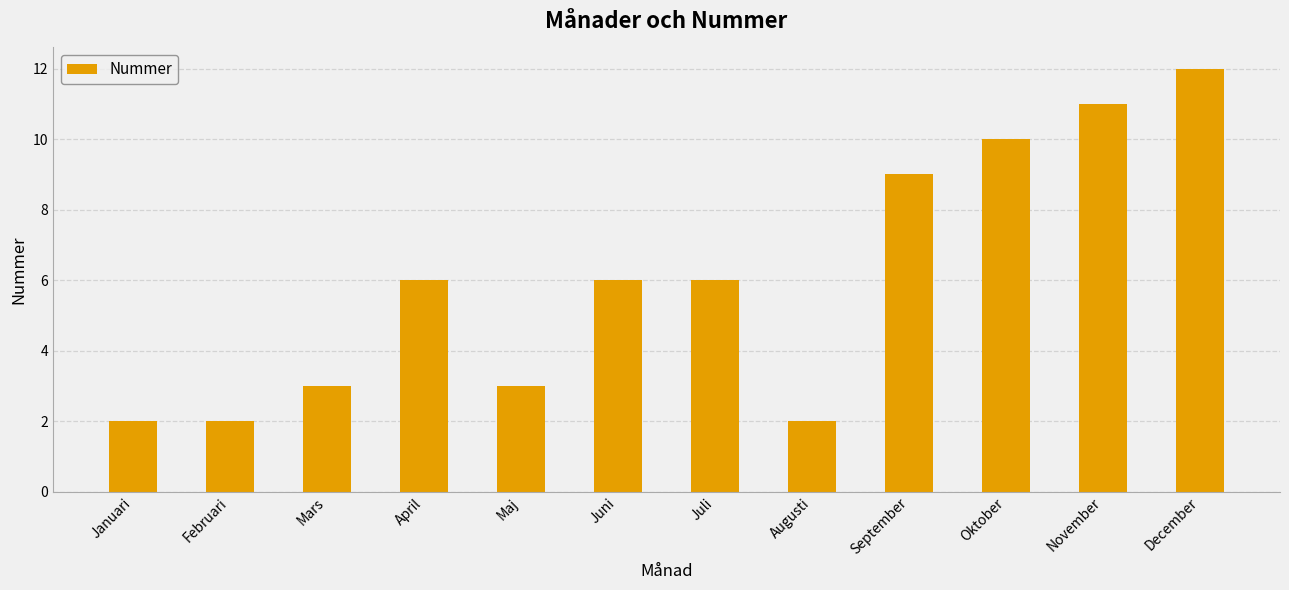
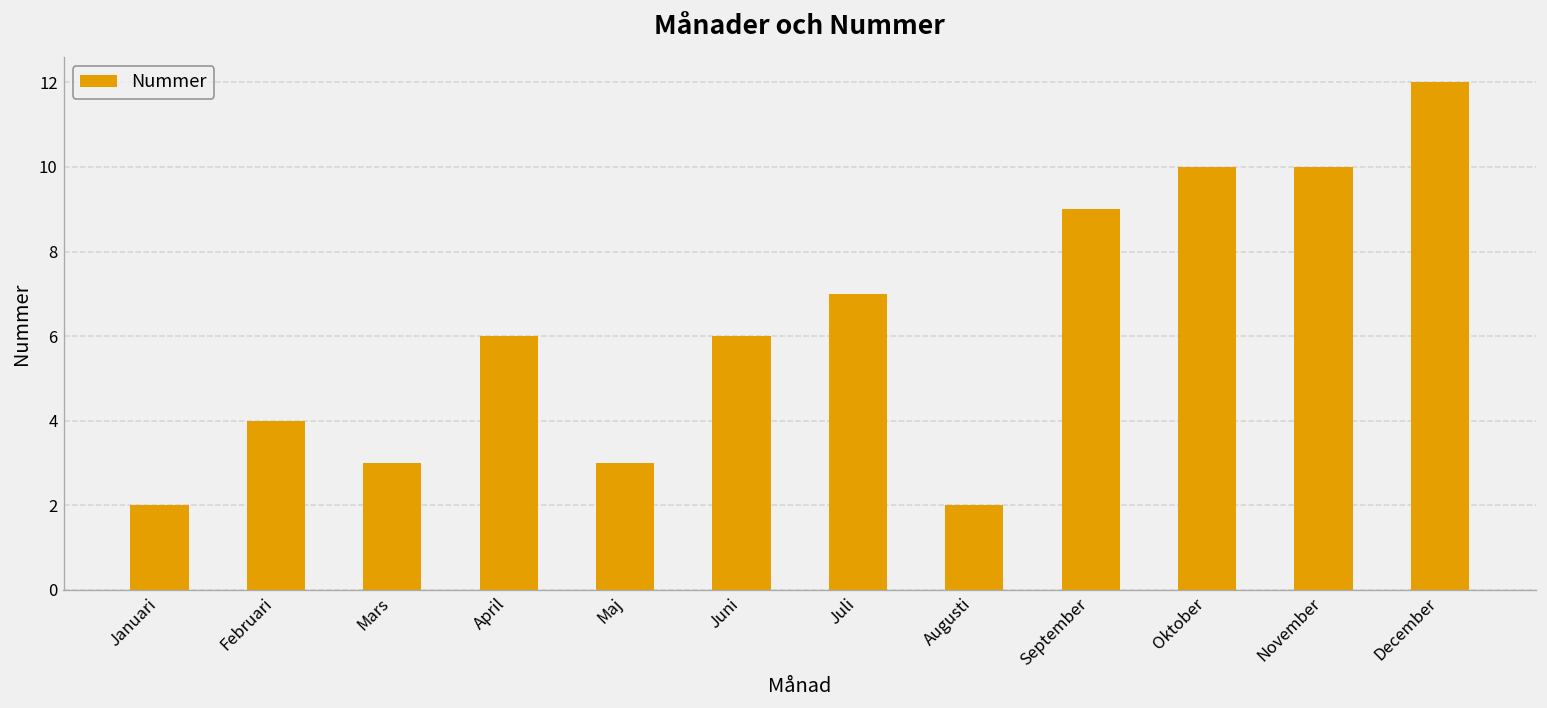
Februari: 2 -> 4
Juli: 6 -> 7
November: 11 -> 10
